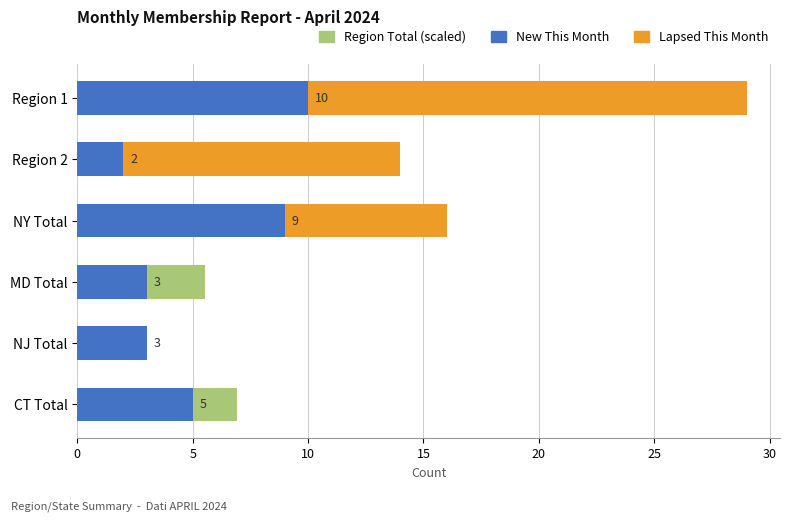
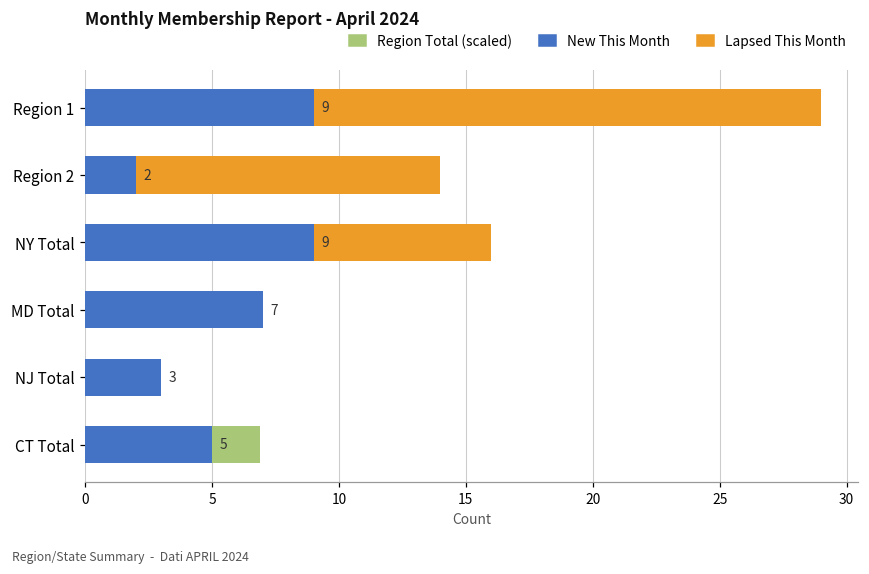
New This Month, Region 1: 10 -> 9
New This Month, MD Total: 3 -> 7
